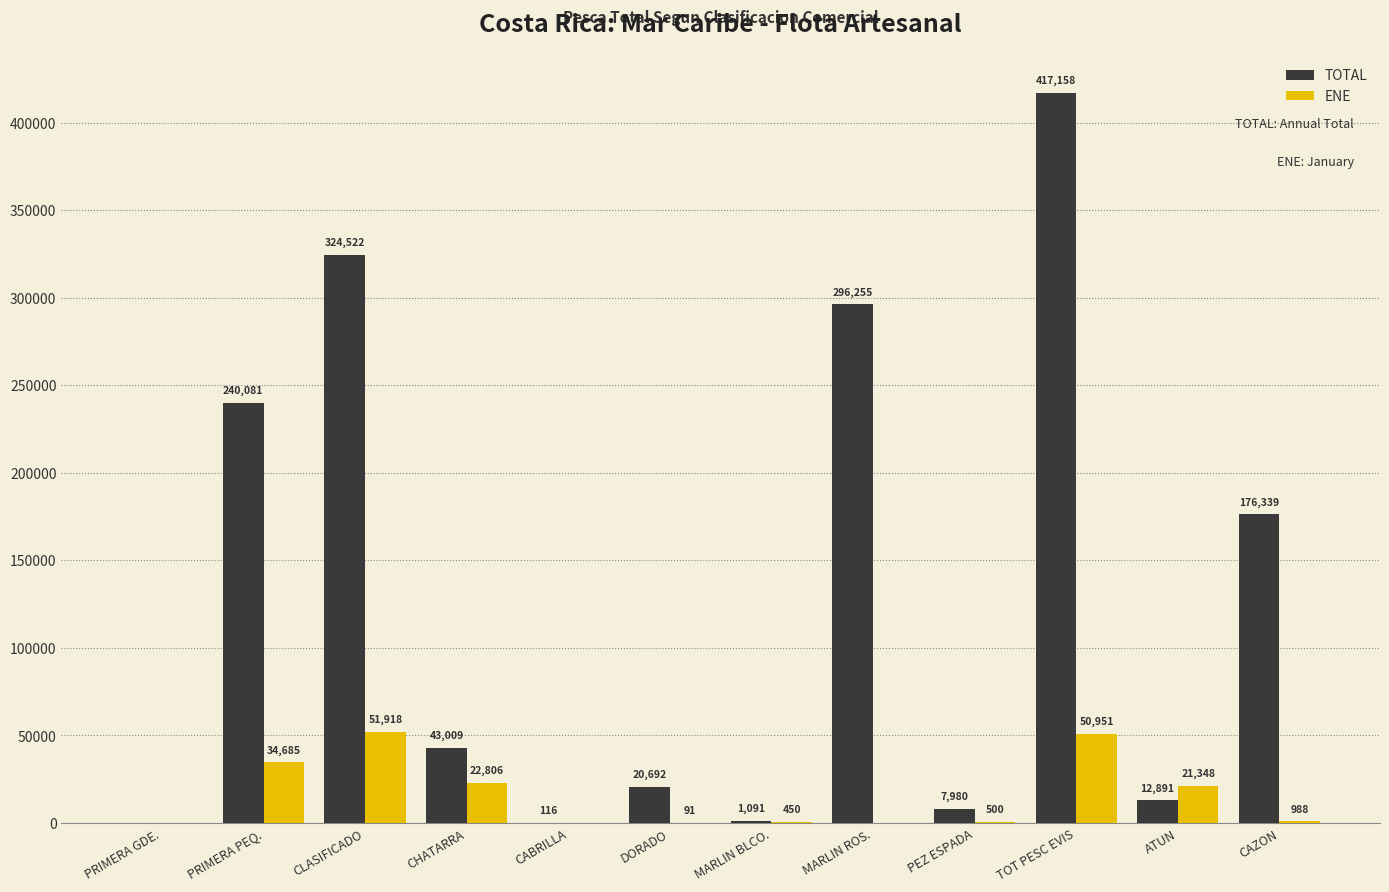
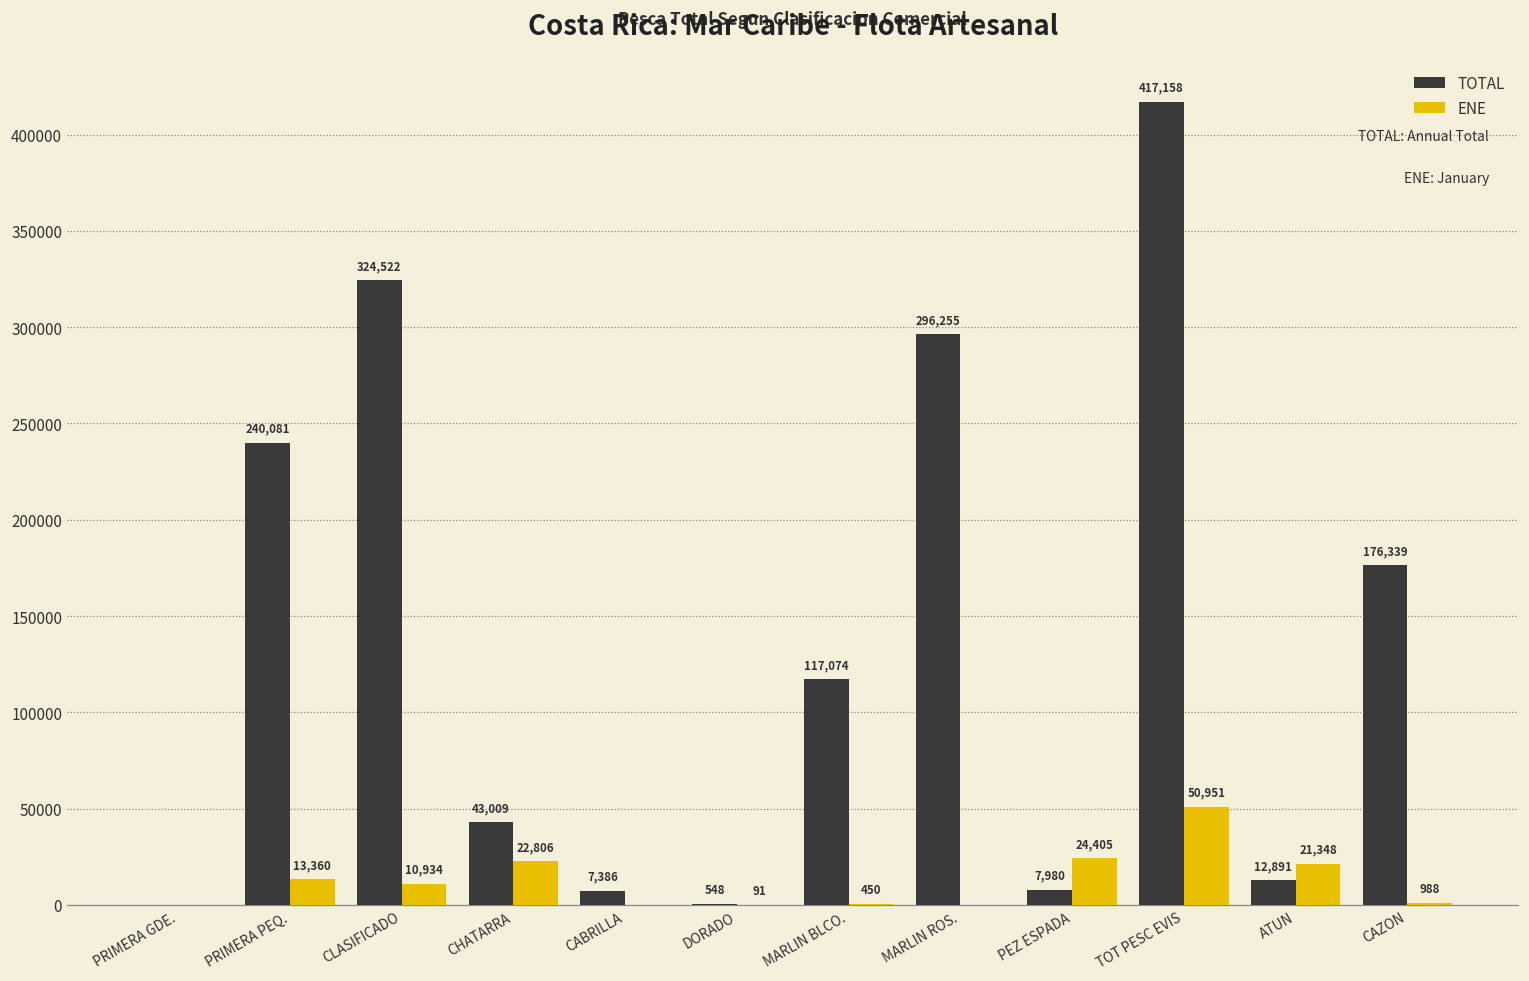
ENE, PRIMERA PEQ.: 34,685 -> 13,360
ENE, CLASIFICADO: 51,918 -> 10,934
TOTAL, CABRILLA: 116 -> 7,386
TOTAL, DORADO: 20,692 -> 548
TOTAL, MARLIN BLCO.: 1,091 -> 117,074
ENE, PEZ ESPADA: 500 -> 24,405
